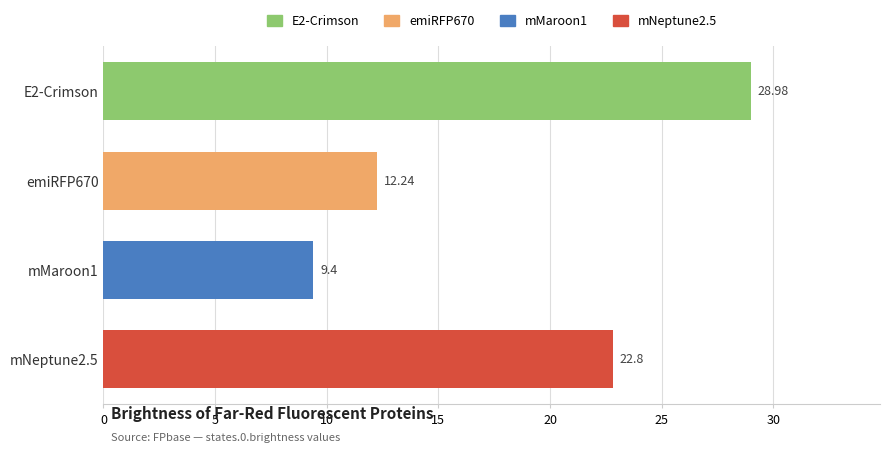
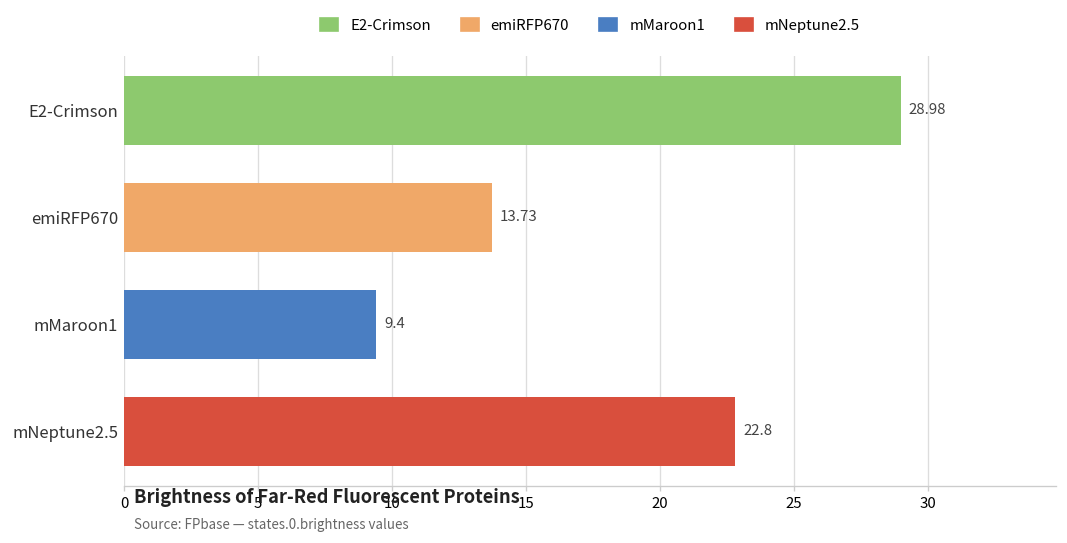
emiRFP670: 12.24 -> 13.73
